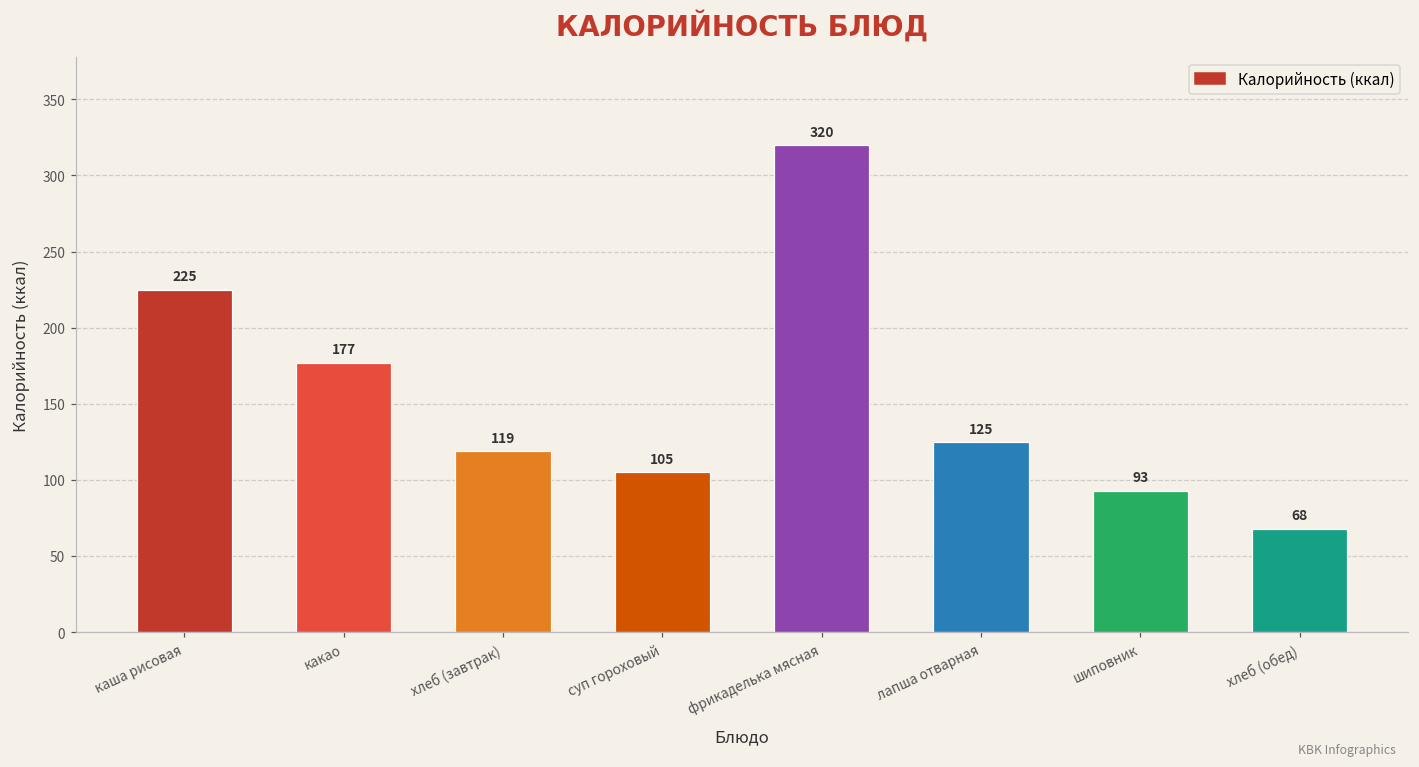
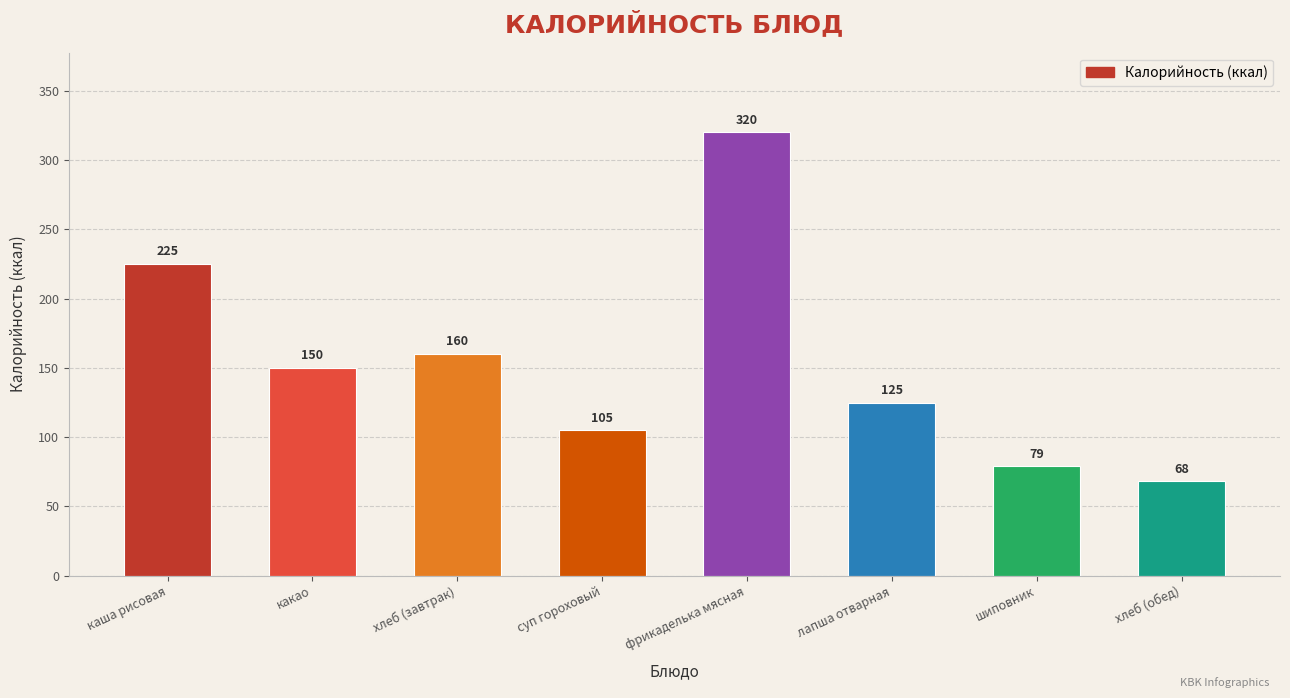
какао: 177 -> 150
хлеб (завтрак): 119 -> 160
шиповник: 93 -> 79
